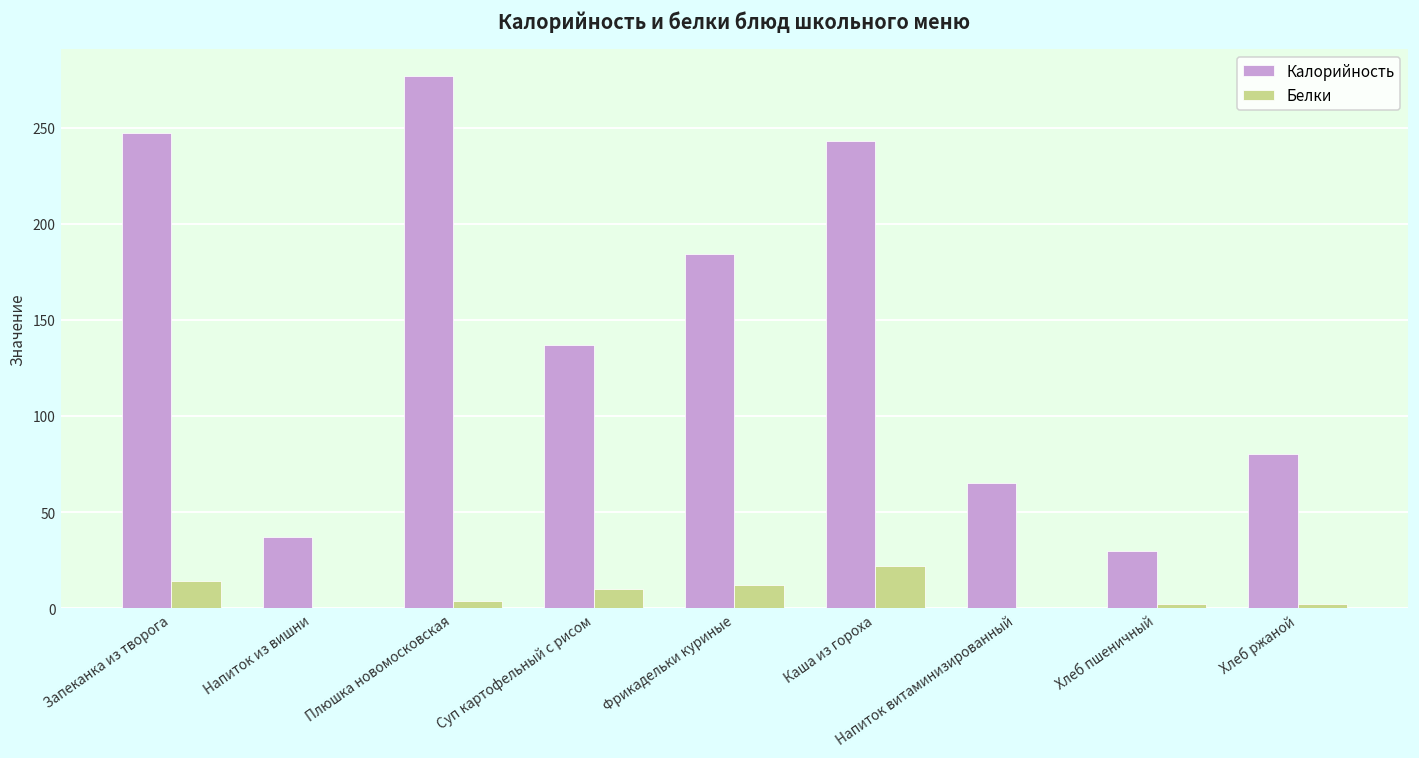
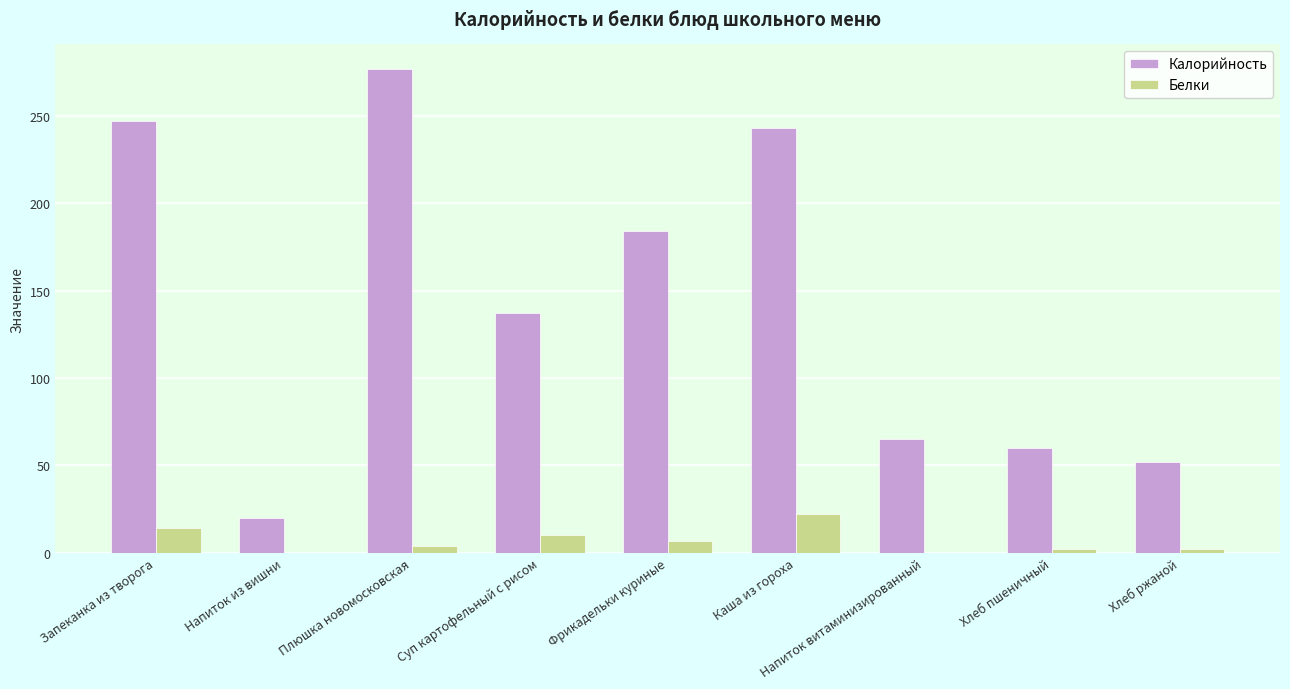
Калорийность, Напиток из вишни: 37 -> 20
Белки, Фрикадельки куриные: 12 -> 7
Калорийность, Хлеб пшеничный: 30 -> 60
Калорийность, Хлеб ржаной: 80 -> 52
